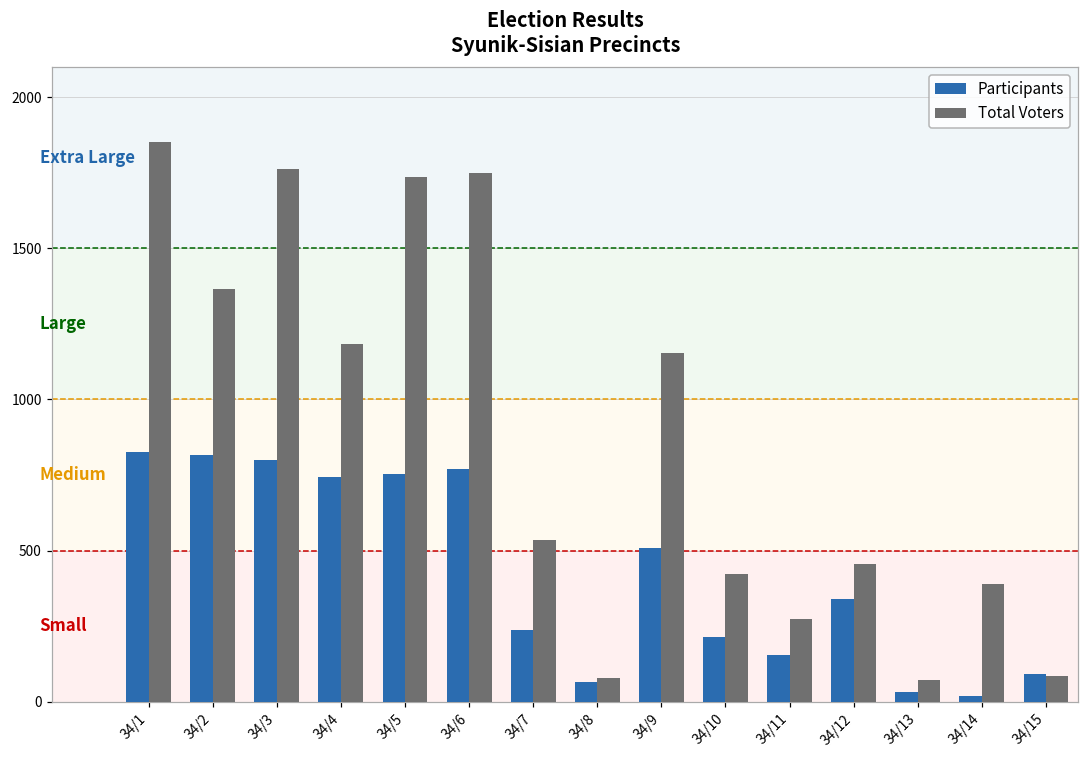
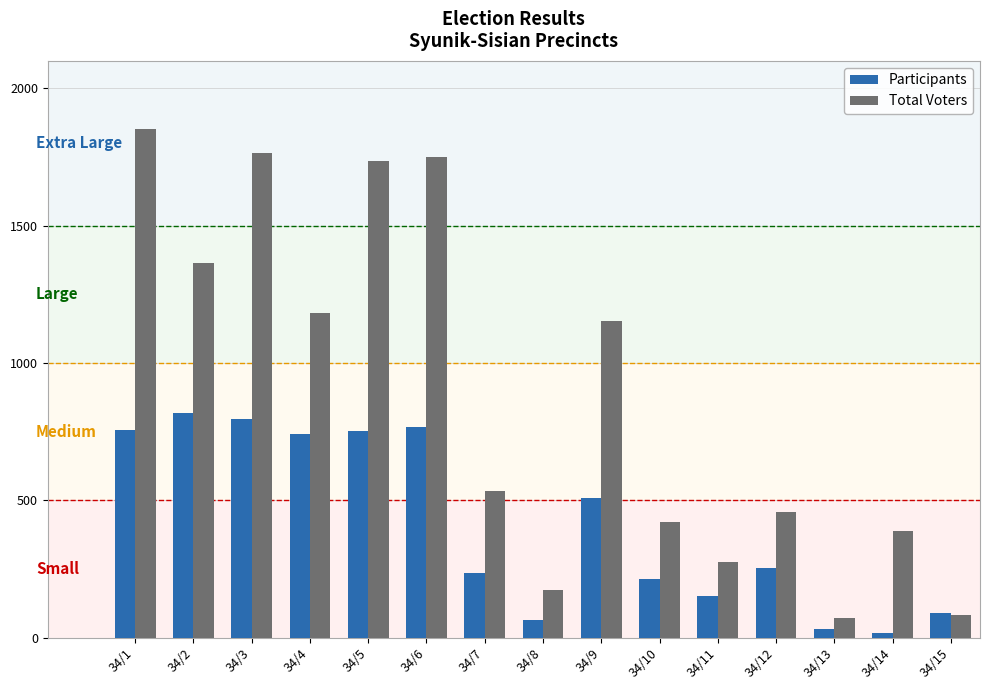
Participants, 34/1: 830 -> 760
Total Voters, 34/8: 80 -> 170
Participants, 34/12: 340 -> 260
